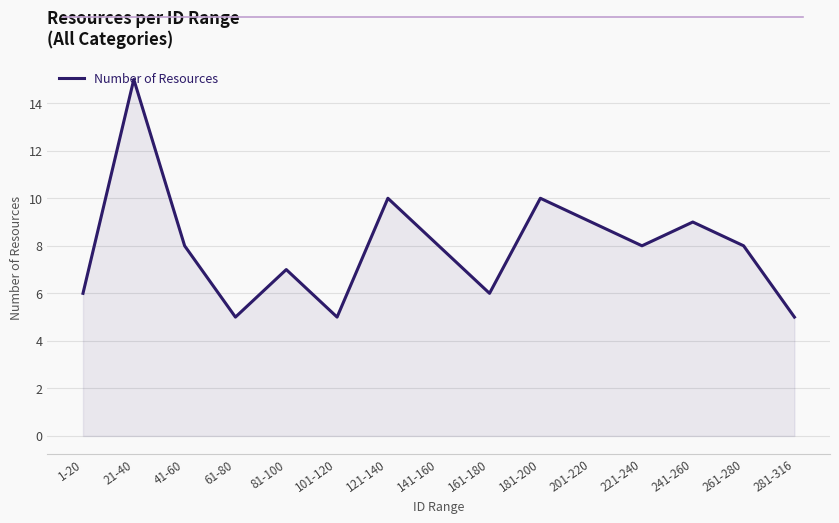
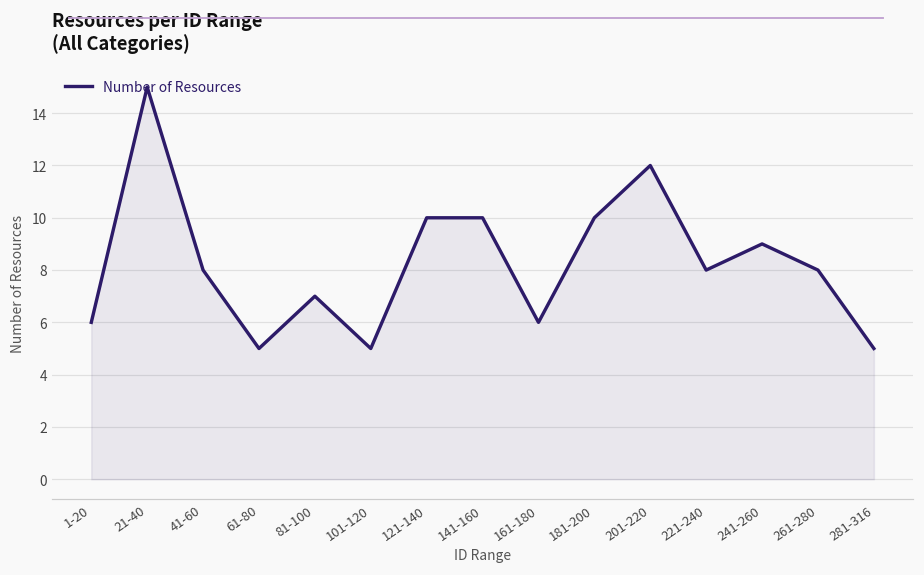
141-160: 8 -> 10
201-220: 9 -> 12
